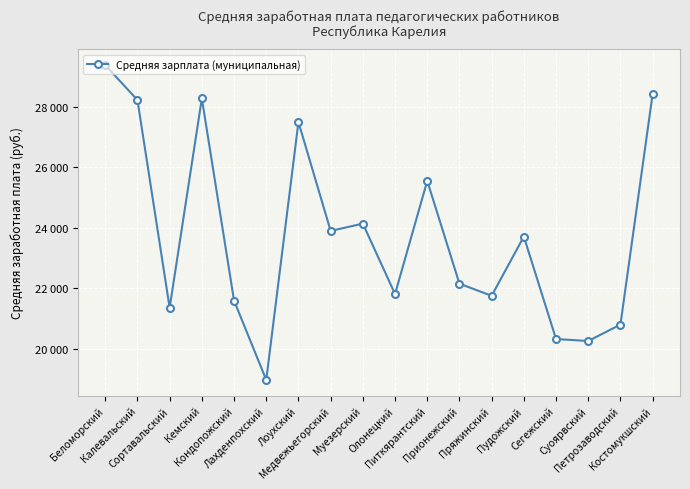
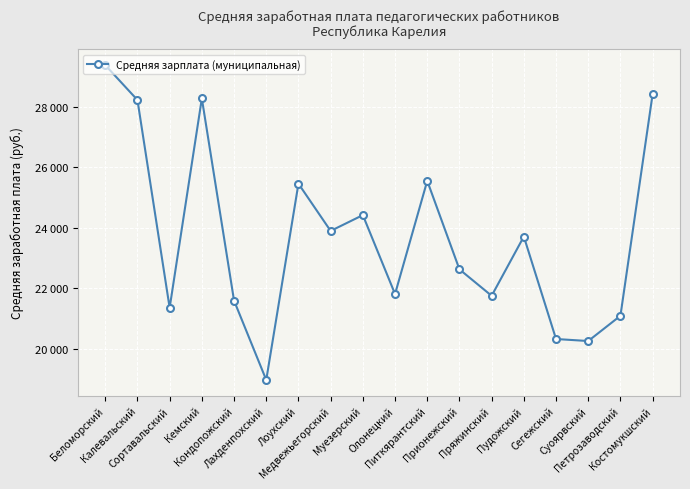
Лоухский: 27500 -> 25500
Муезерский: 24100 -> 24400
Прионежский: 22100 -> 22600
Петрозаводский: 20800 -> 21100
